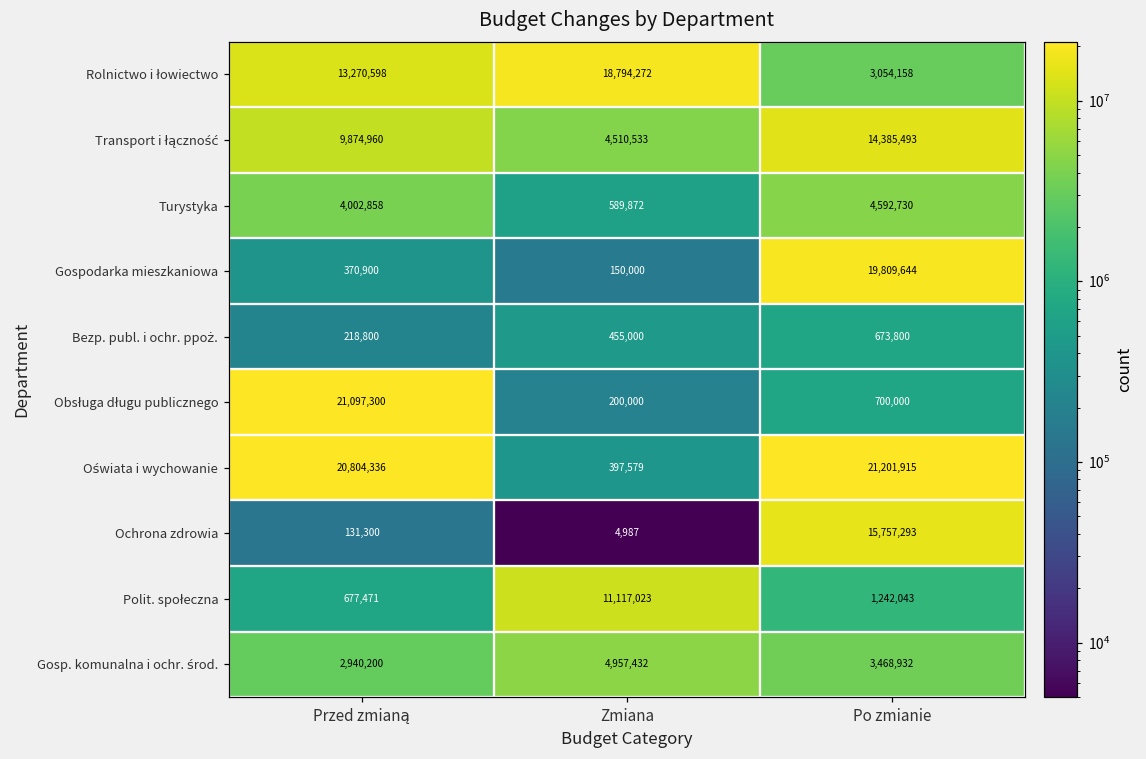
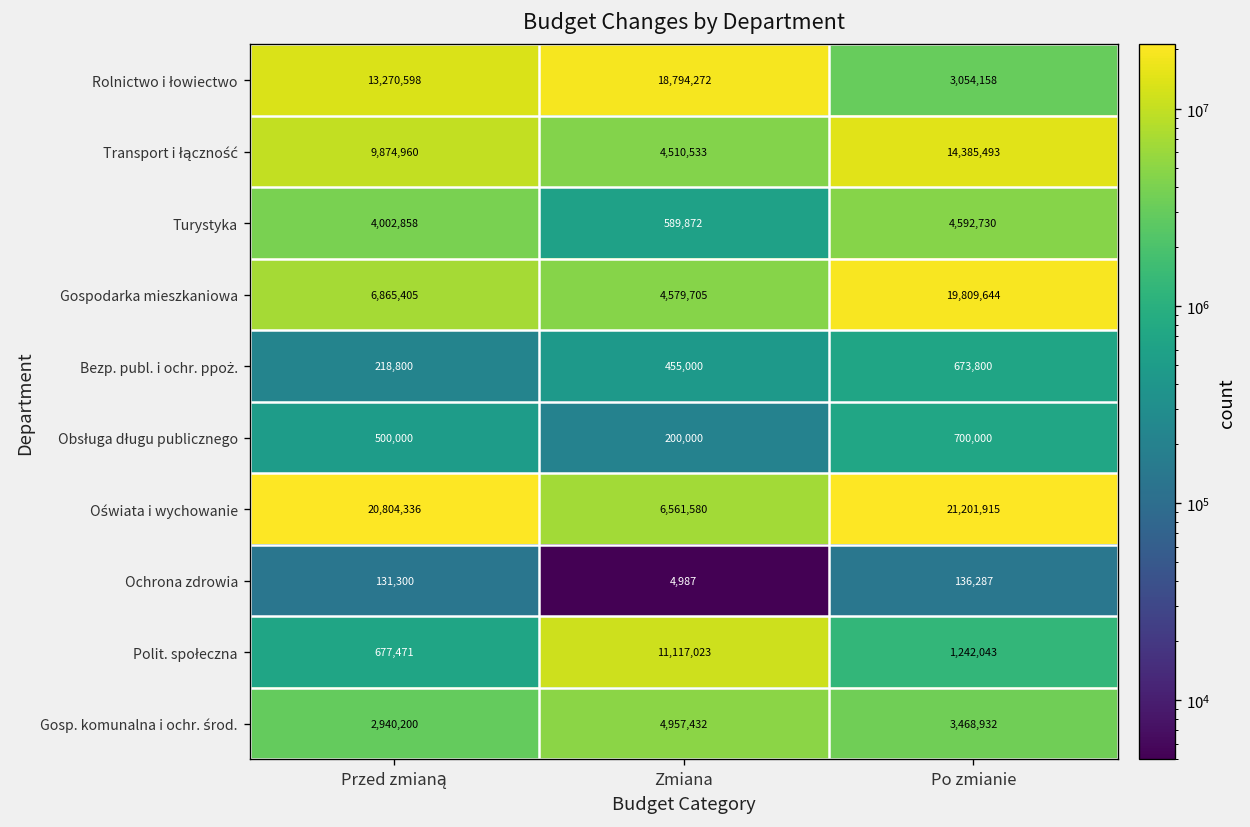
Gospodarka mieszkaniowa, Przed zmianą: 370,900 -> 6,865,405
Gospodarka mieszkaniowa, Zmiana: 150,000 -> 4,579,705
Obsługa długu publicznego, Przed zmianą: 21,097,300 -> 500,000
Oświata i wychowanie, Zmiana: 397,579 -> 6,561,580
Ochrona zdrowia, Po zmianie: 15,757,293 -> 136,287
